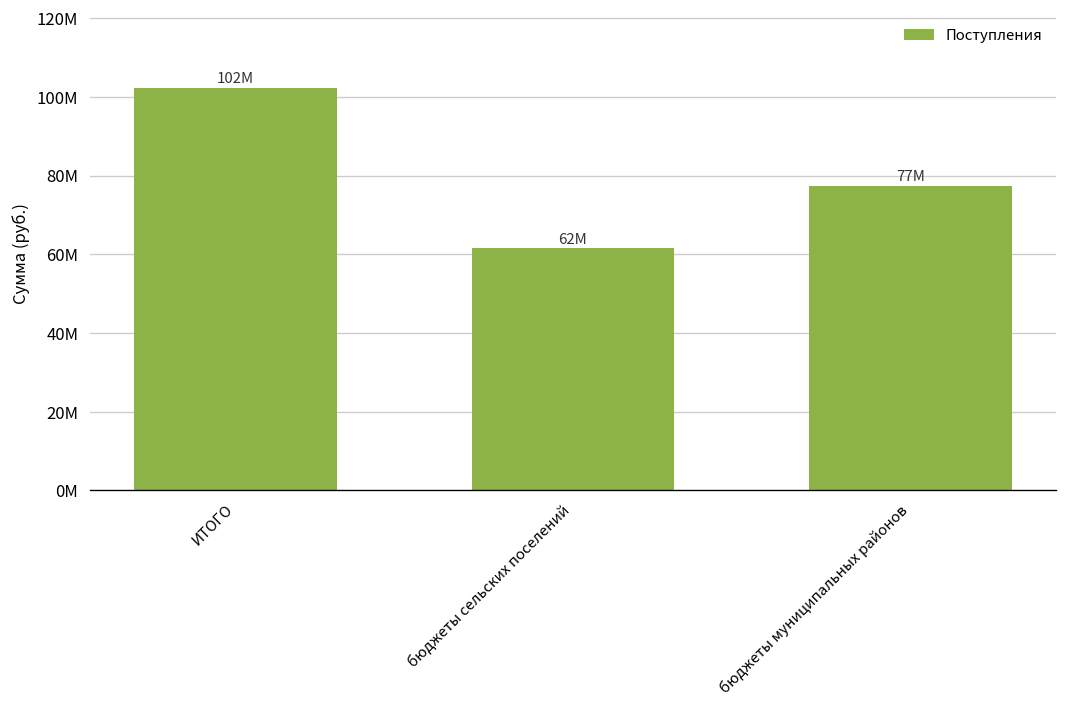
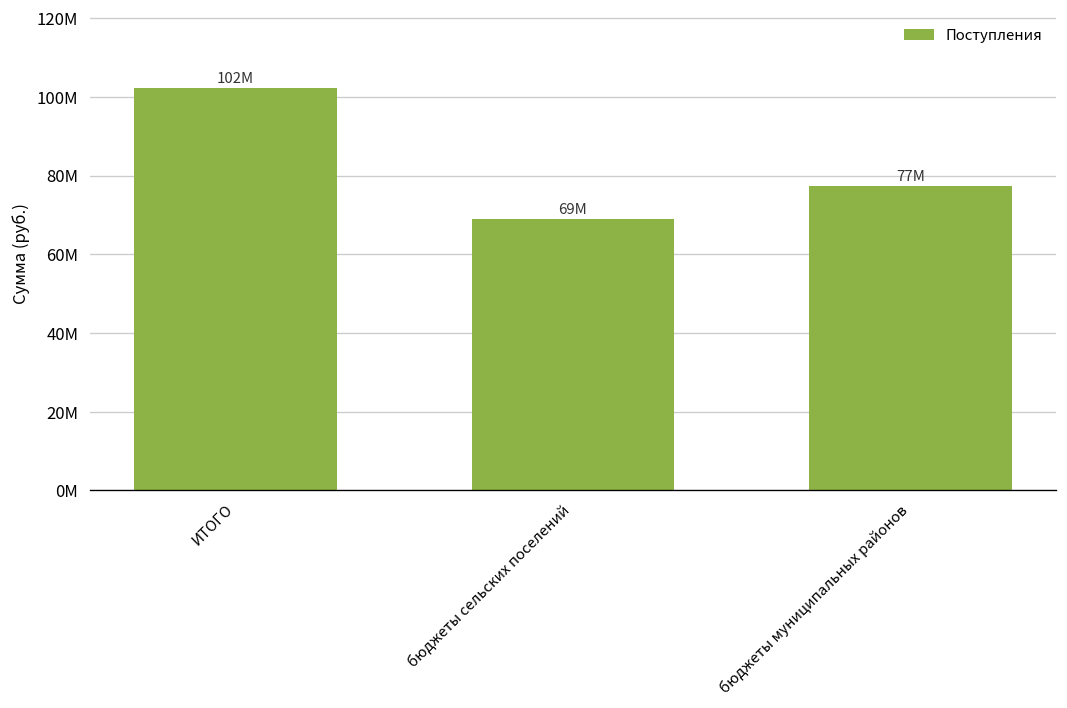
бюджеты сельских поселений: 62М -> 69М
